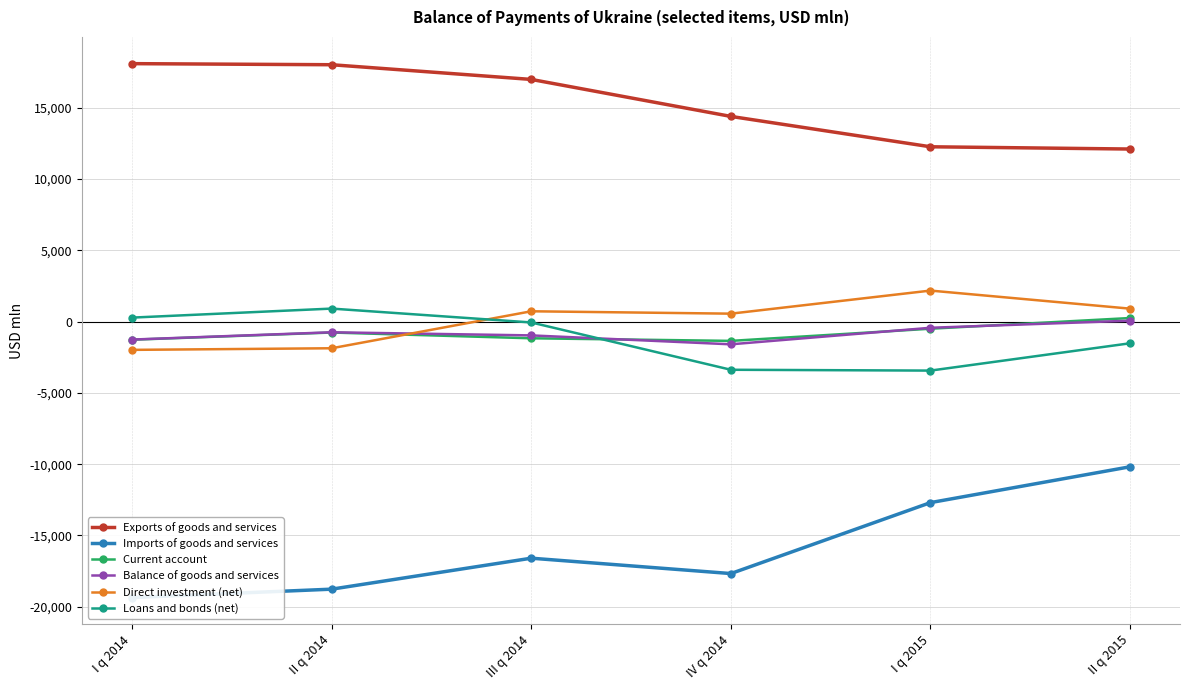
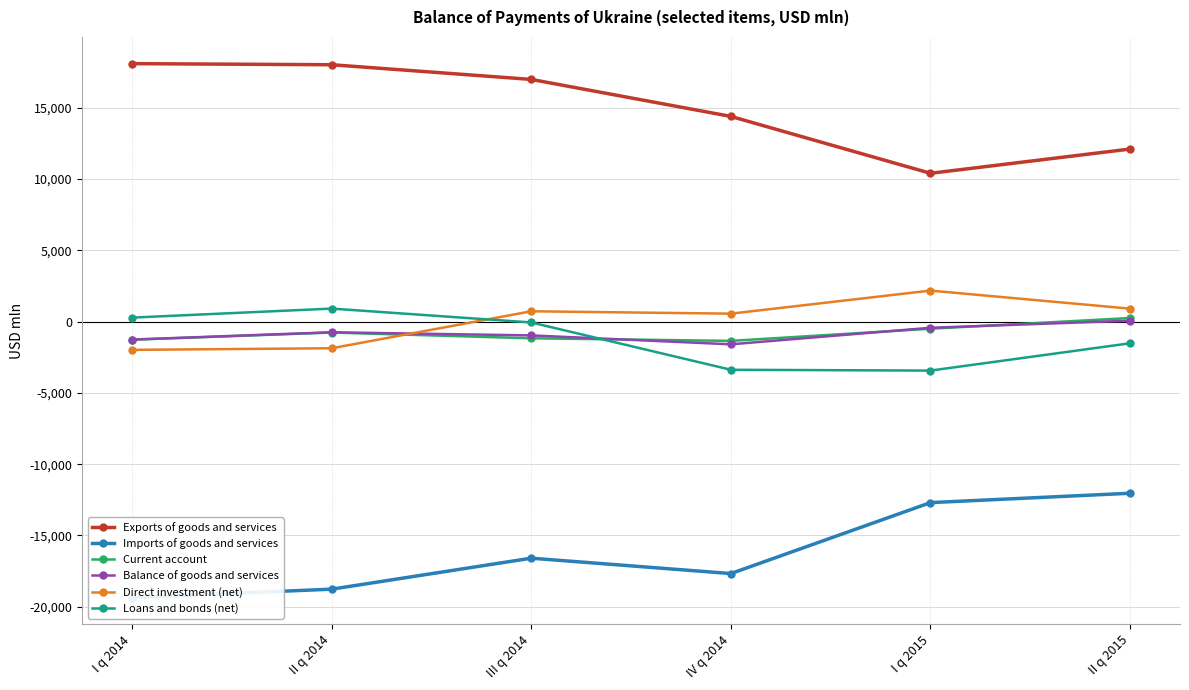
Exports of goods and services, I q 2015: 12,300 -> 10,400
Imports of goods and services, II q 2015: -10,200 -> -12,000
